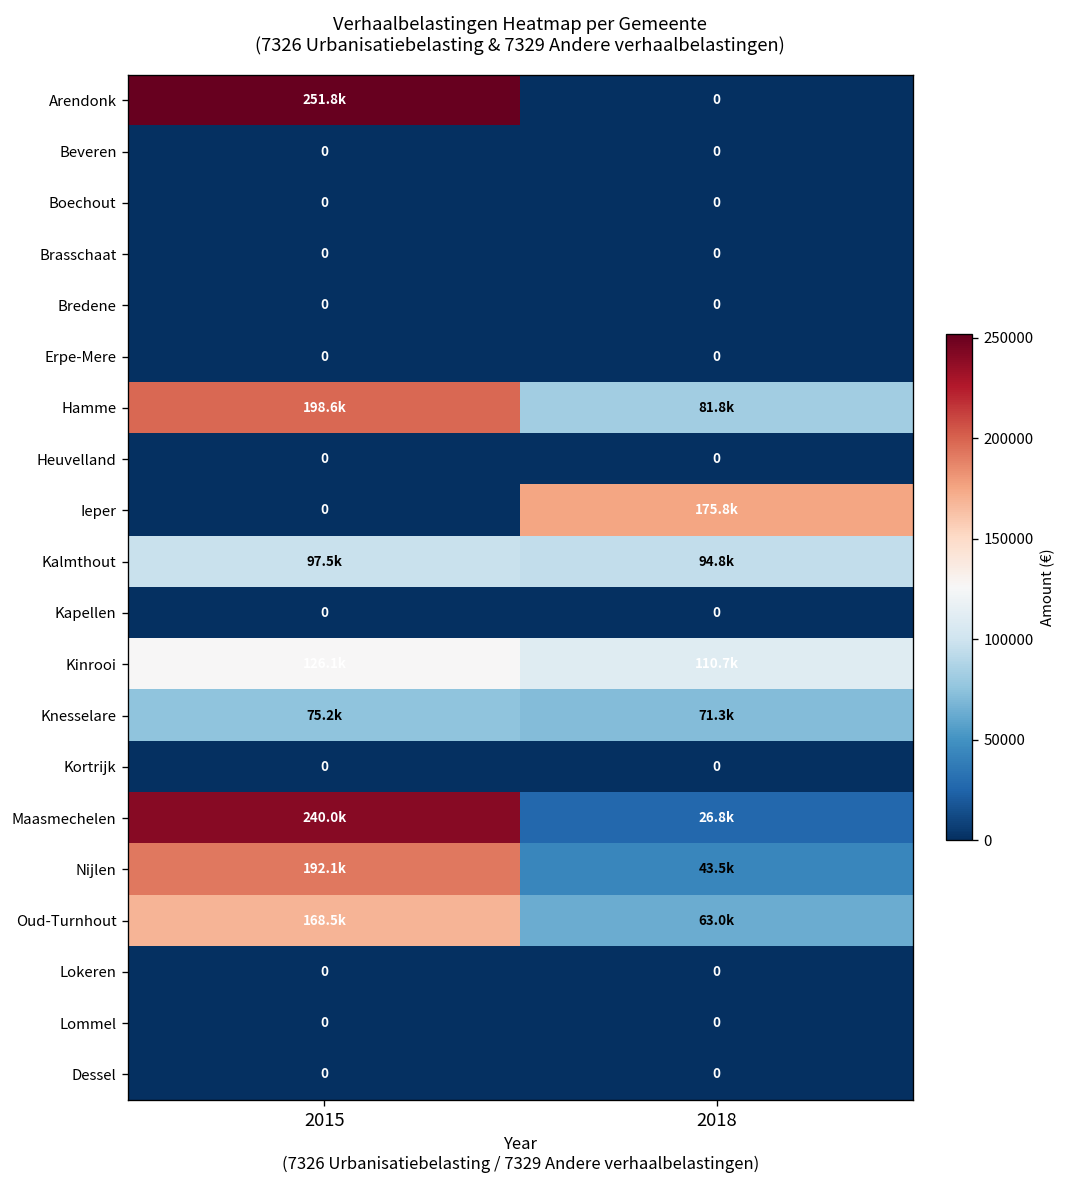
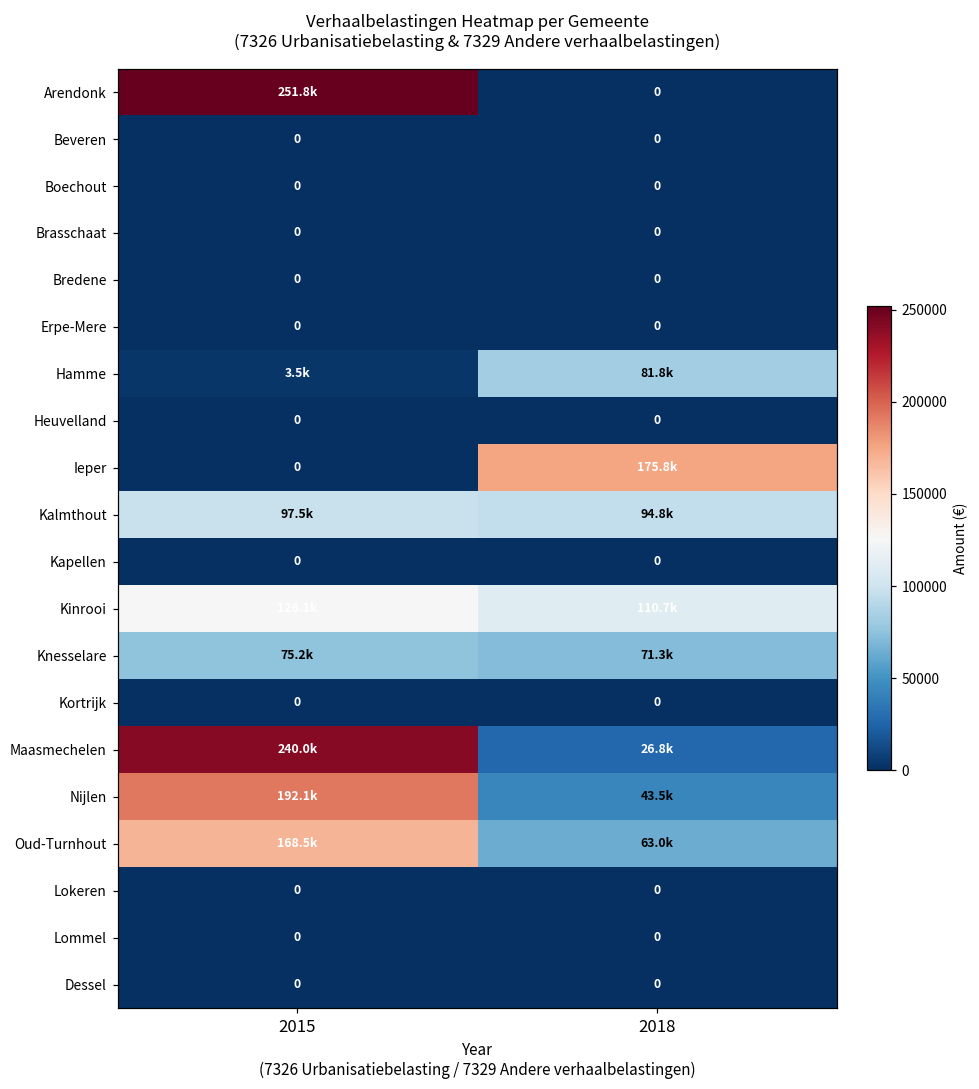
Hamme, 2015: 198.6k -> 3.5k
